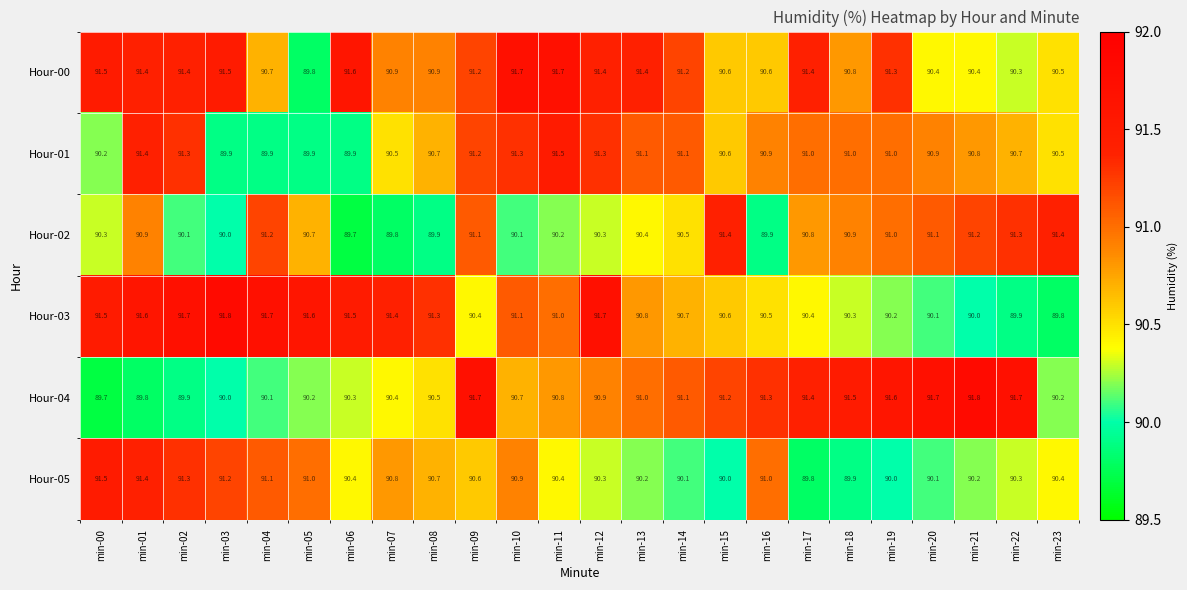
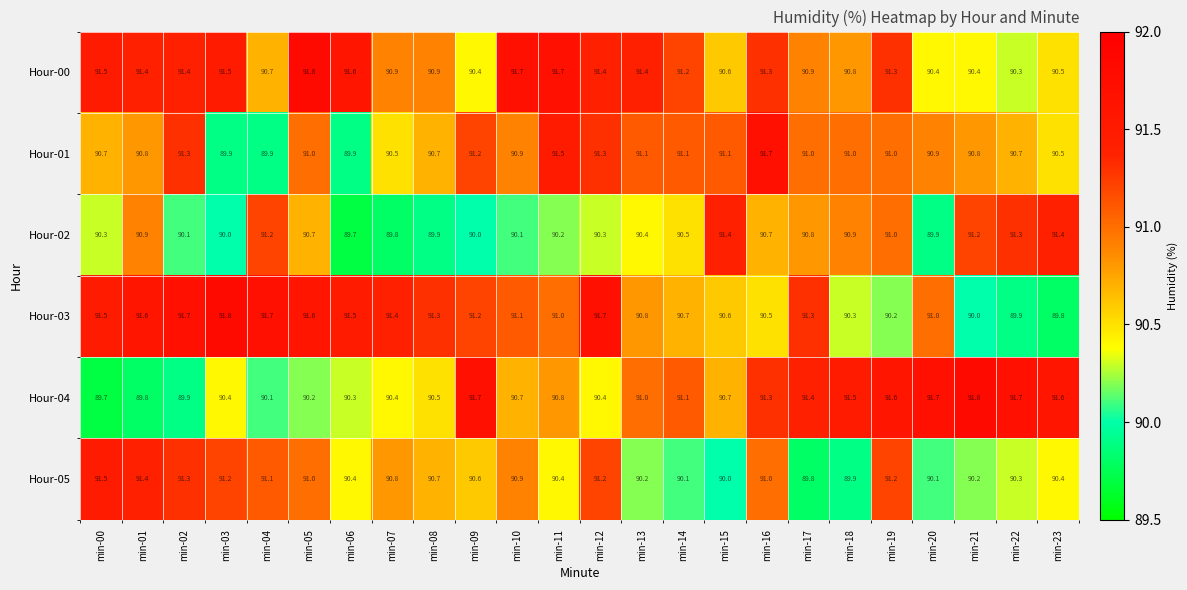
Hour-00, min-05: 89.8 -> 91.8
Hour-00, min-09: 91.2 -> 90.4
Hour-00, min-16: 90.6 -> 91.3
Hour-00, min-17: 91.4 -> 90.9
Hour-01, min-00: 90.2 -> 90.7
Hour-01, min-01: 91.4 -> 90.8
Hour-01, min-05: 89.9 -> 91.0
Hour-01, min-10: 91.3 -> 90.9
Hour-01, min-15: 90.6 -> 91.1
Hour-01, min-16: 90.9 -> 91.7
Hour-02, min-09: 91.1 -> 90.0
Hour-02, min-16: 89.9 -> 90.7
Hour-02, min-20: 91.1 -> 89.9
Hour-03, min-09: 90.4 -> 91.2
Hour-03, min-17: 90.4 -> 91.3
Hour-03, min-20: 90.1 -> 91.0
Hour-04, min-03: 90.0 -> 90.4
Hour-04, min-12: 90.9 -> 90.4
Hour-04, min-15: 91.2 -> 90.7
Hour-04, min-23: 90.2 -> 91.6
Hour-05, min-12: 90.3 -> 91.2
Hour-05, min-19: 90.0 -> 91.2
